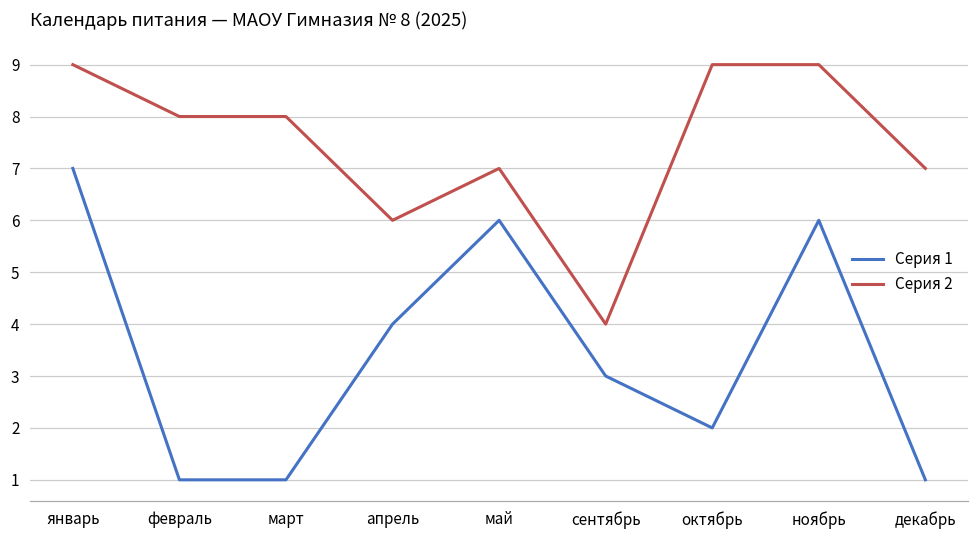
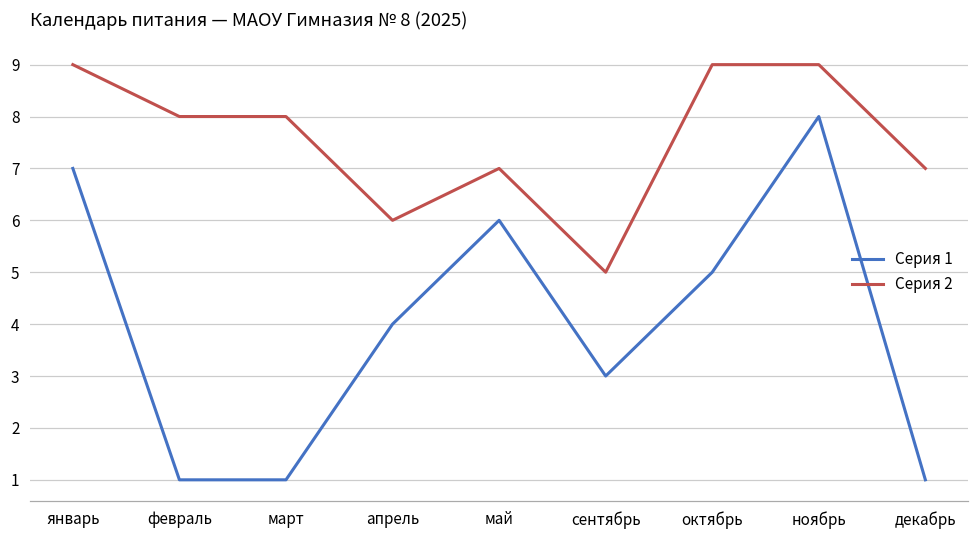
Серия 2, сентябрь: 4 -> 5
Серия 1, октябрь: 2 -> 5
Серия 1, ноябрь: 6 -> 8
